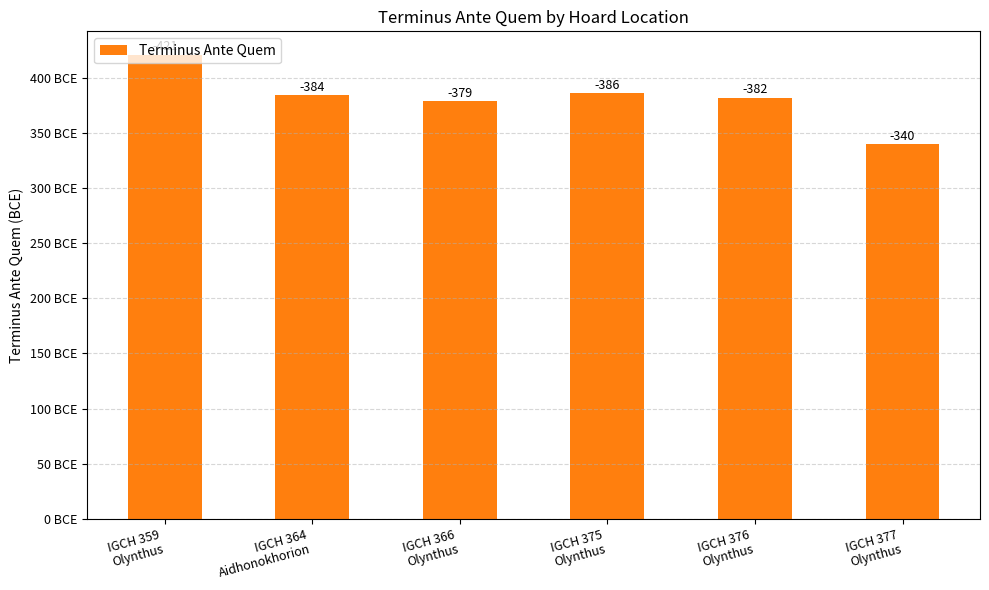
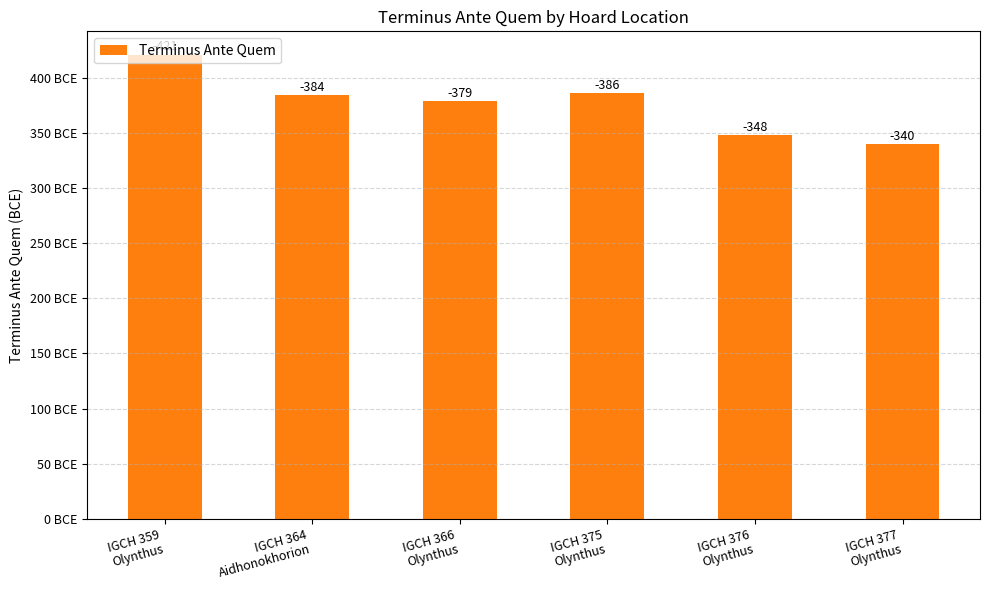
IGCH 376 Olynthus: -382 -> -348
